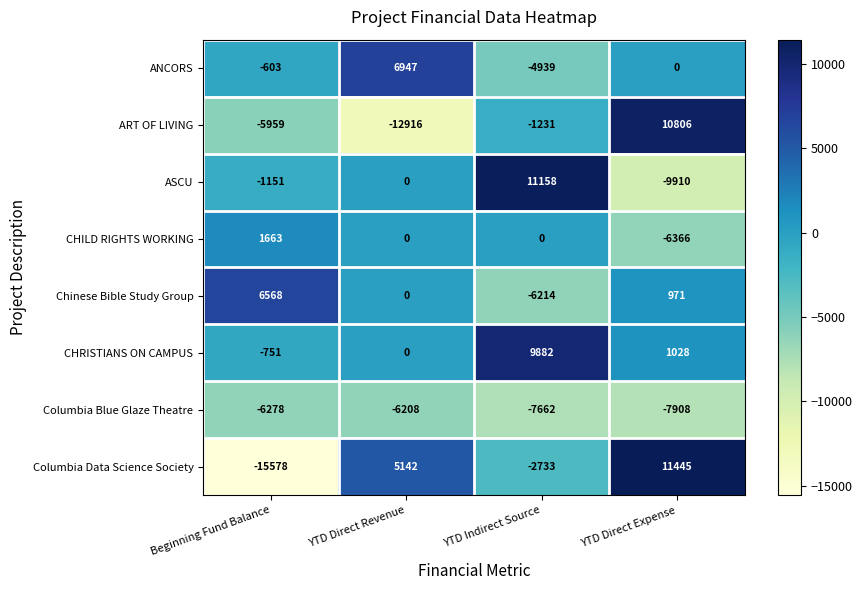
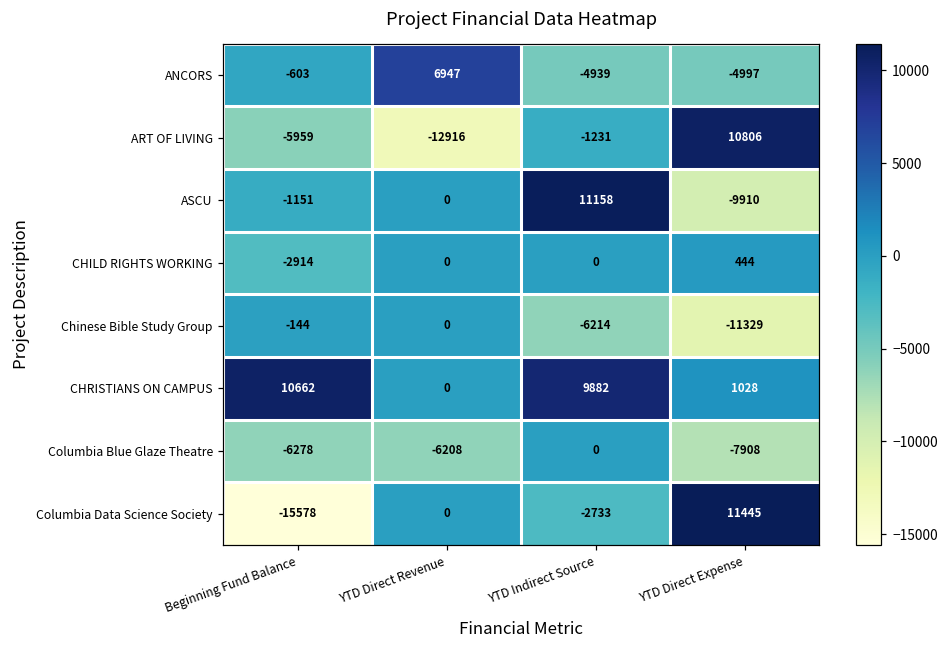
ANCORS, YTD Direct Expense: 0 -> -4997
CHILD RIGHTS WORKING, Beginning Fund Balance: 1663 -> -2914
CHILD RIGHTS WORKING, YTD Direct Expense: -6366 -> 444
Chinese Bible Study Group, Beginning Fund Balance: 6568 -> -144
Chinese Bible Study Group, YTD Direct Expense: 971 -> -11329
CHRISTIANS ON CAMPUS, Beginning Fund Balance: -751 -> 10662
Columbia Blue Glaze Theatre, YTD Indirect Source: -7662 -> 0
Columbia Data Science Society, YTD Direct Revenue: 5142 -> 0
